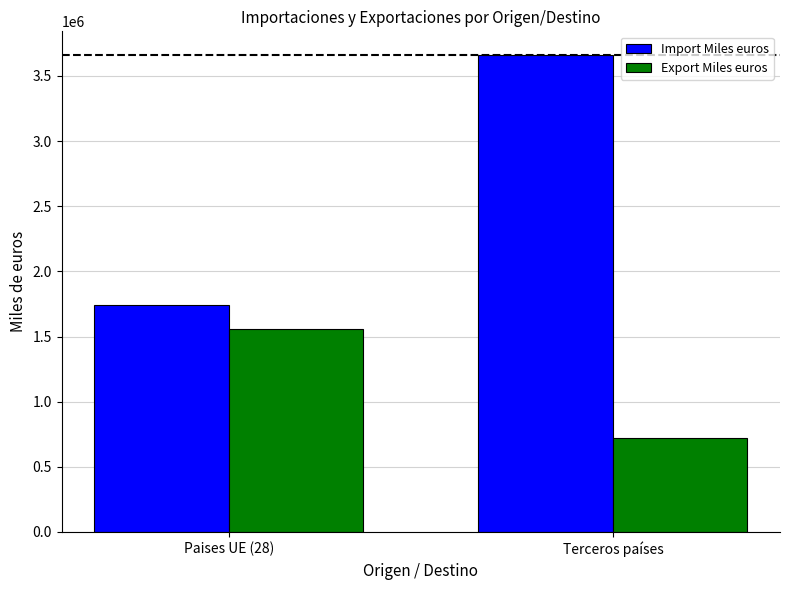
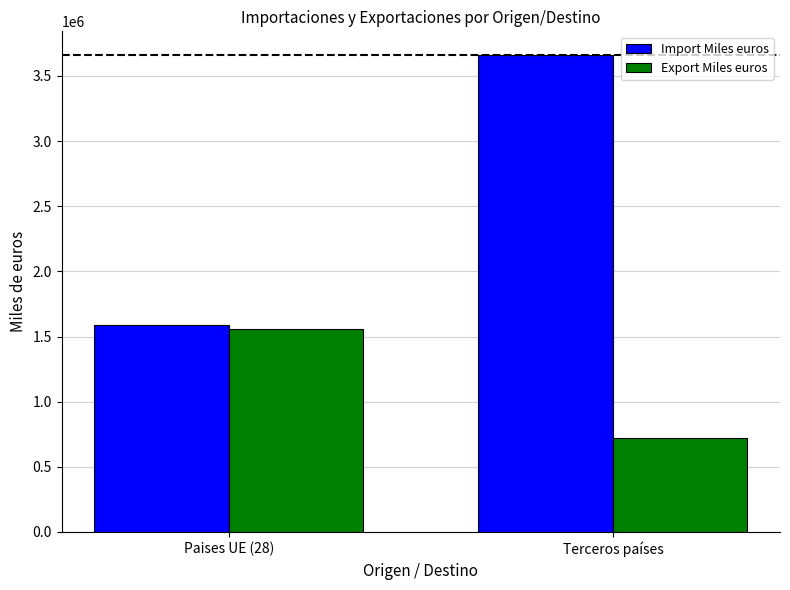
Import Miles euros, Paises UE (28): 1740000 -> 1590000
